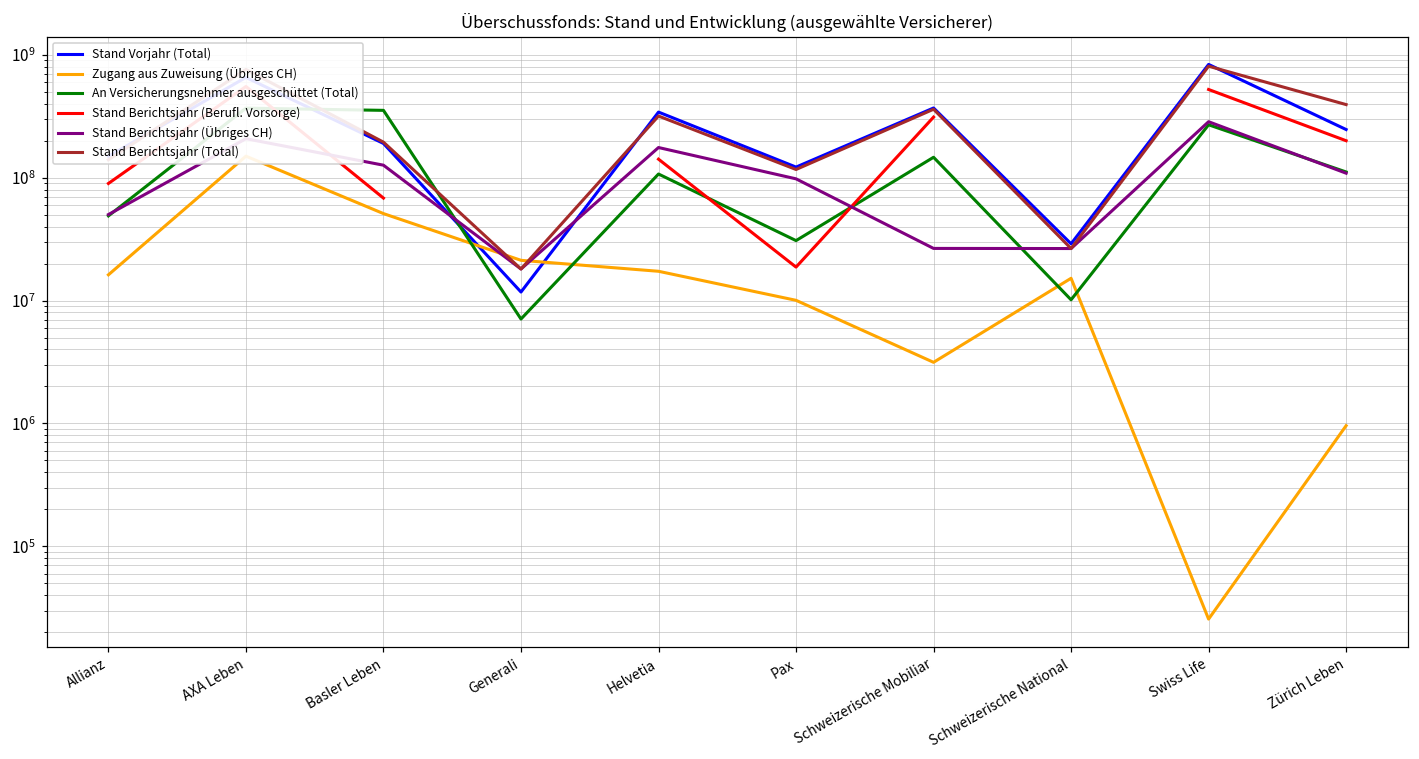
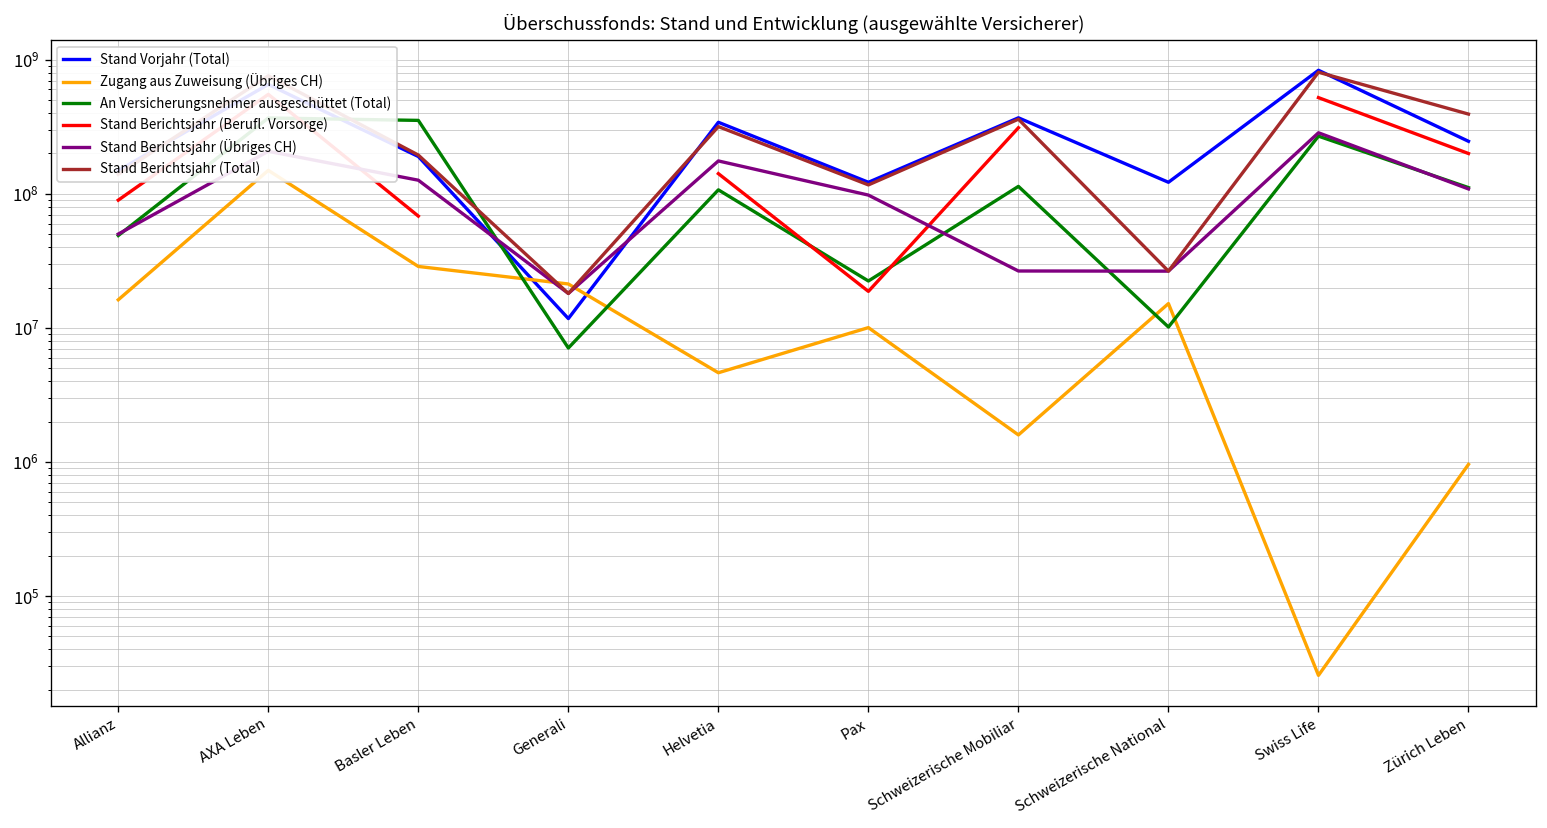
Zugang aus Zuweisung (Übriges CH), Basler Leben: 50000000 -> 29000000
Zugang aus Zuweisung (Übriges CH), Helvetia: 17000000 -> 4600000
An Versicherungsnehmer ausgeschüttet (Total), Pax: 31000000 -> 22000000
Zugang aus Zuweisung (Übriges CH), Schweizerische Mobiliar: 3100000 -> 1600000
An Versicherungsnehmer ausgeschüttet (Total), Schweizerische Mobiliar: 150000000 -> 110000000
Stand Vorjahr (Total), Schweizerische National: 29000000 -> 120000000
